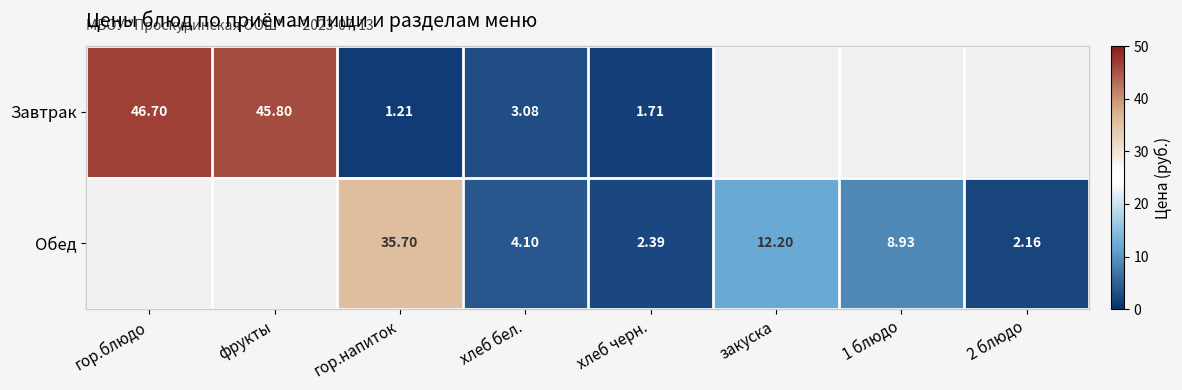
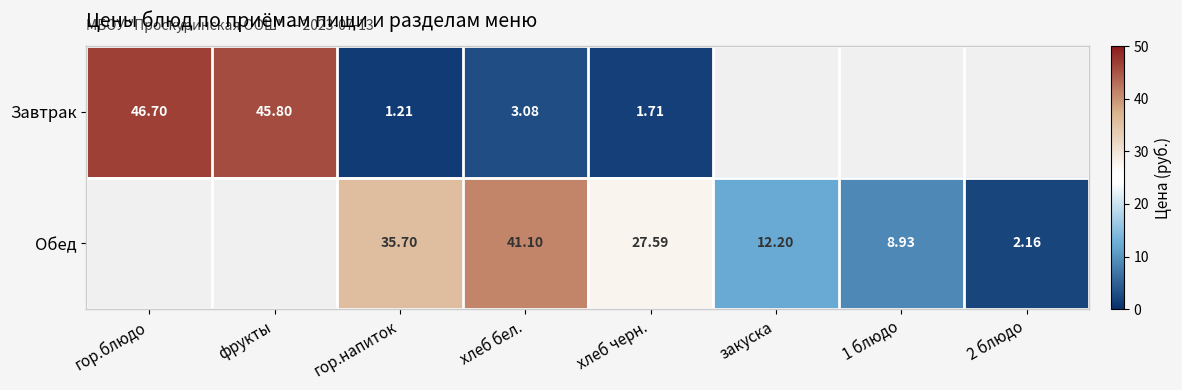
Обед, хлеб бел.: 4.10 -> 41.10
Обед, хлеб черн.: 2.39 -> 27.59
